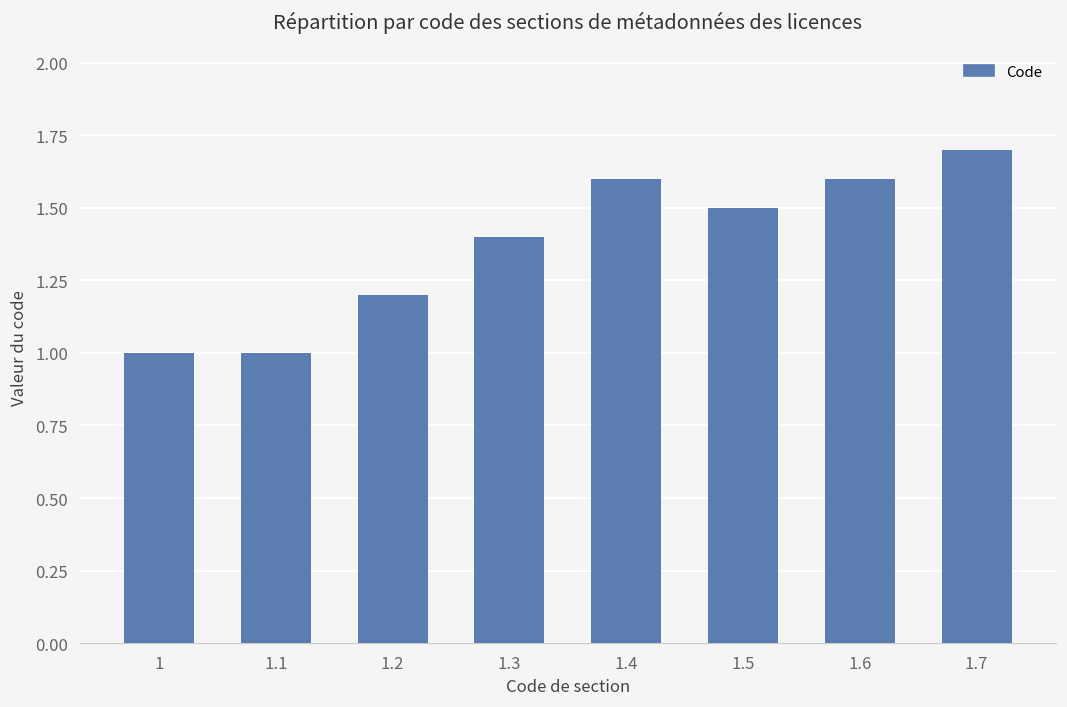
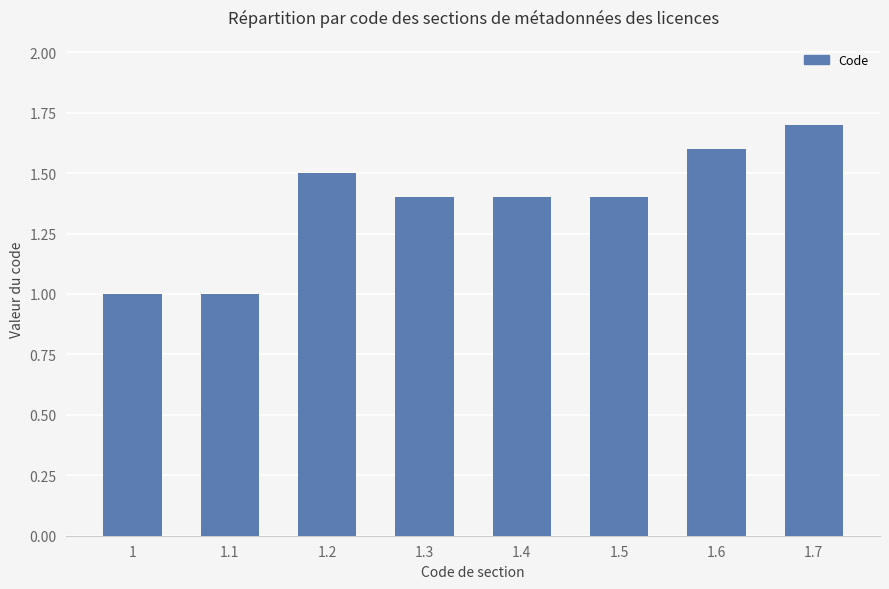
1.2: 1.2 -> 1.5
1.4: 1.6 -> 1.4
1.5: 1.5 -> 1.4
